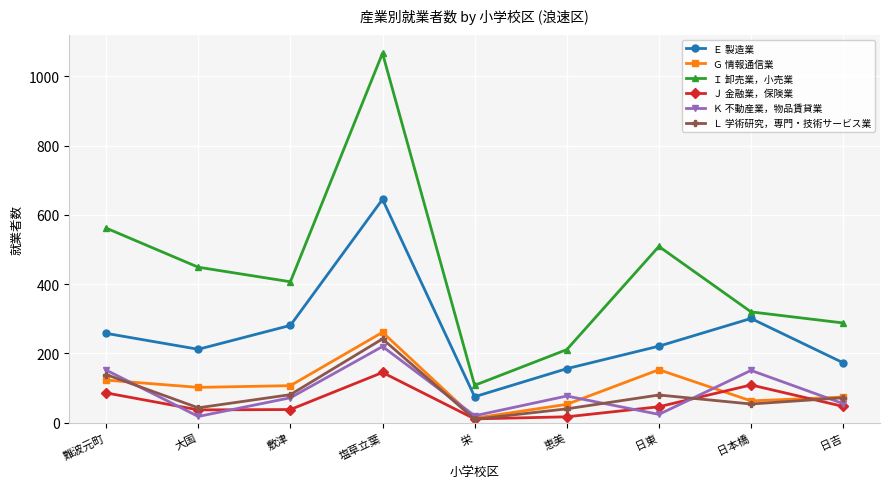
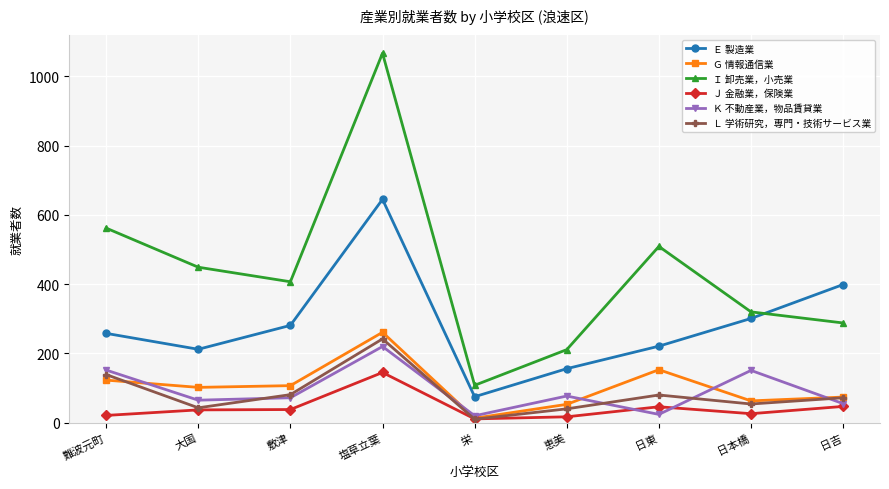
Ｊ 金融業，保険業, 難波元町: 90 -> 20
Ｋ 不動産業，物品賃貸業, 大国: 20 -> 70
Ｊ 金融業，保険業, 日本橋: 110 -> 30
Ｅ 製造業, 日吉: 170 -> 400
